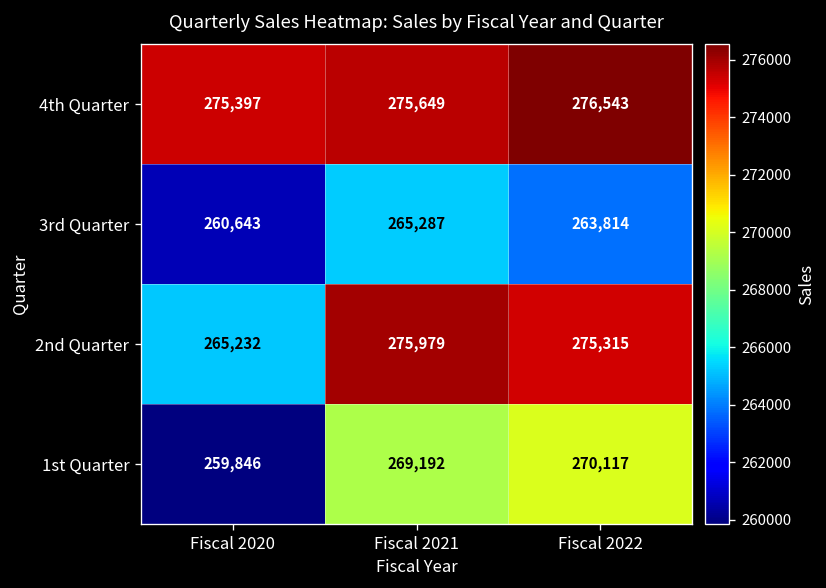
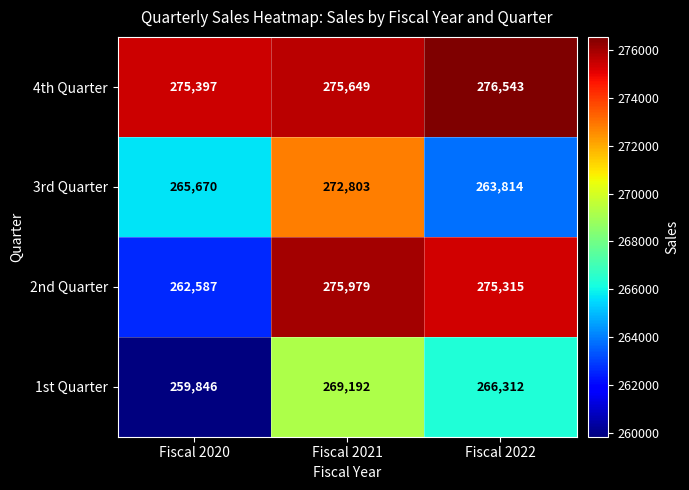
3rd Quarter, Fiscal 2020: 260,643 -> 265,670
3rd Quarter, Fiscal 2021: 265,287 -> 272,803
2nd Quarter, Fiscal 2020: 265,232 -> 262,587
1st Quarter, Fiscal 2022: 270,117 -> 266,312
